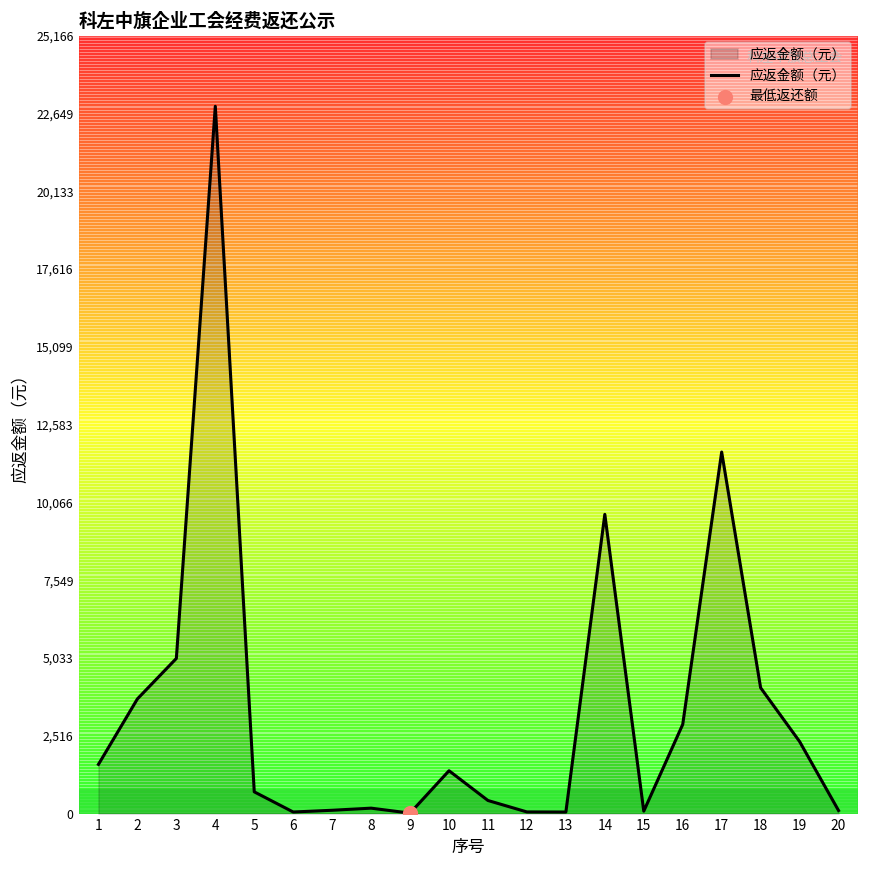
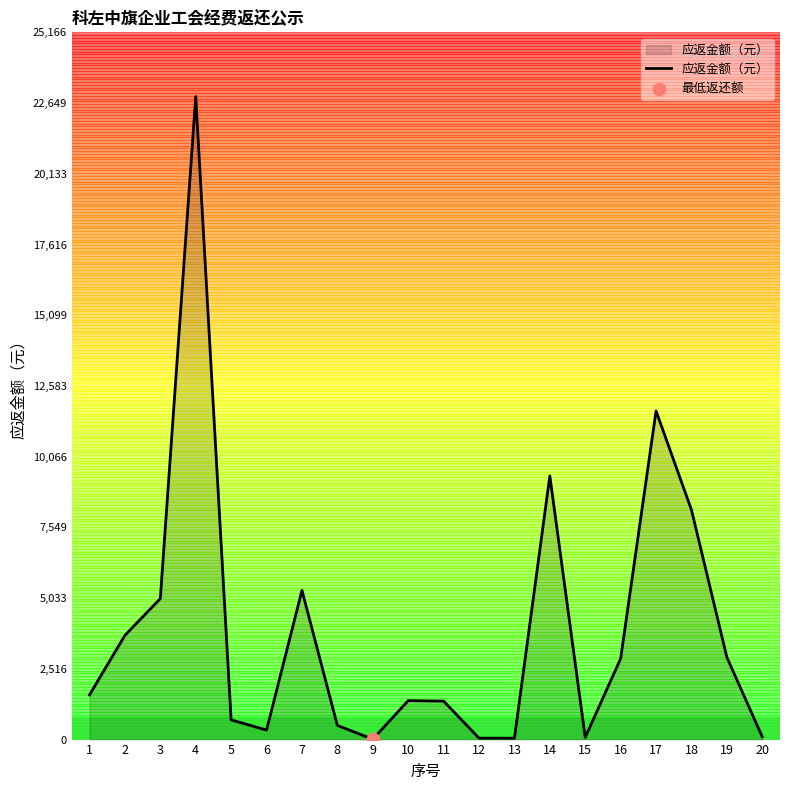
应返金额（元）, 6: 0 -> 300
应返金额（元）, 7: 100 -> 5,300
应返金额（元）, 8: 200 -> 500
应返金额（元）, 11: 400 -> 1,400
应返金额（元）, 14: 9,700 -> 9,400
应返金额（元）, 18: 4,100 -> 8,200
应返金额（元）, 19: 2,300 -> 2,900
